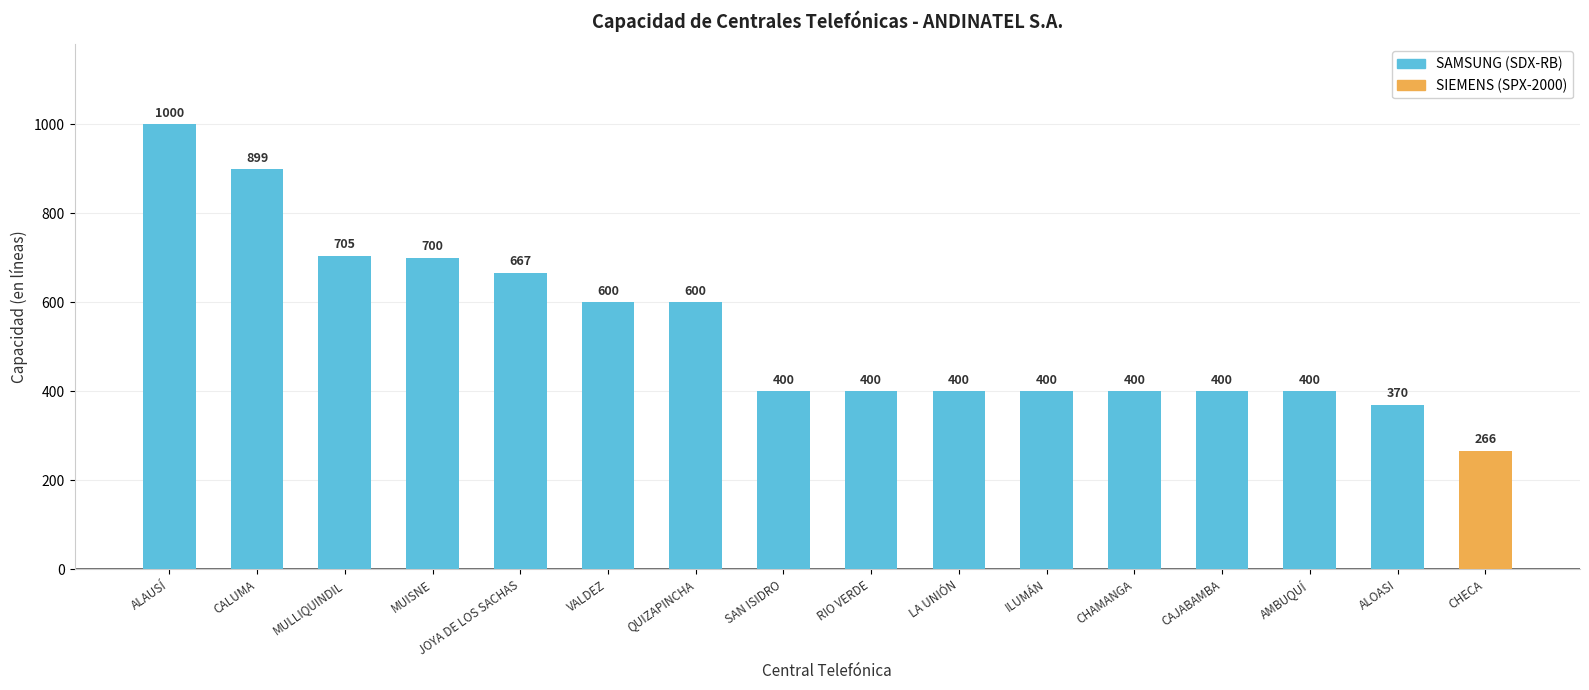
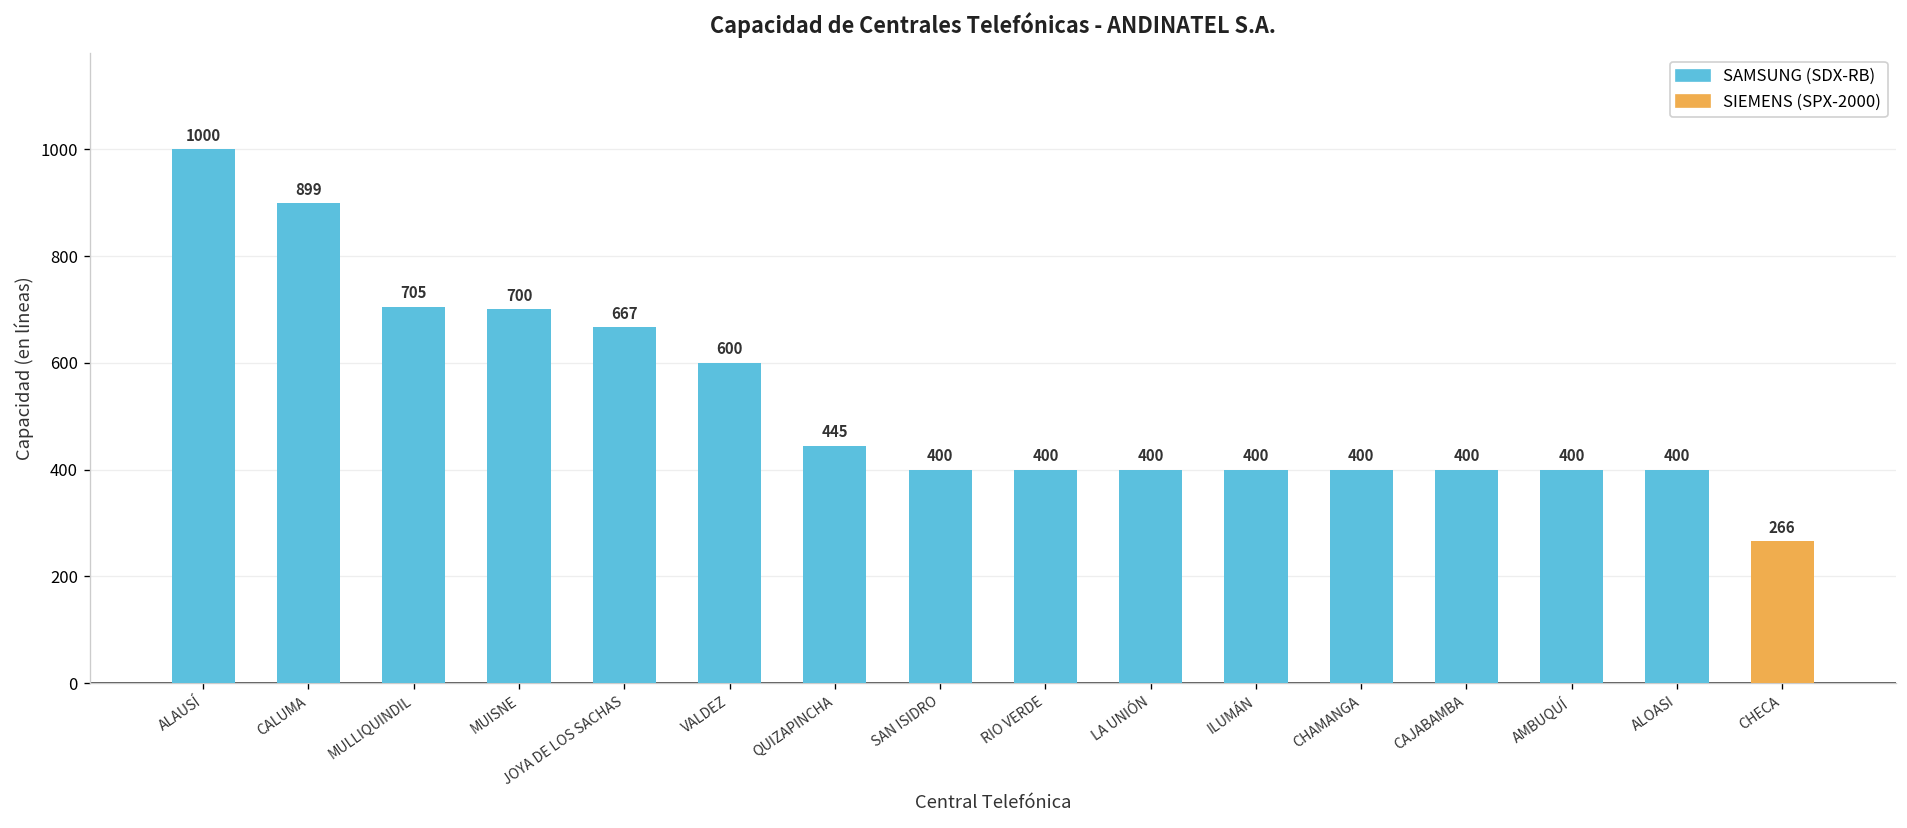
QUIZAPINCHA: 600 -> 445
ALOASI: 370 -> 400
